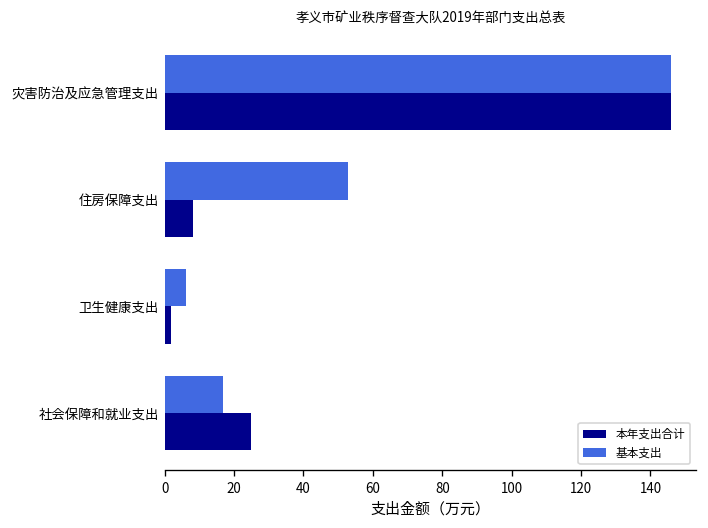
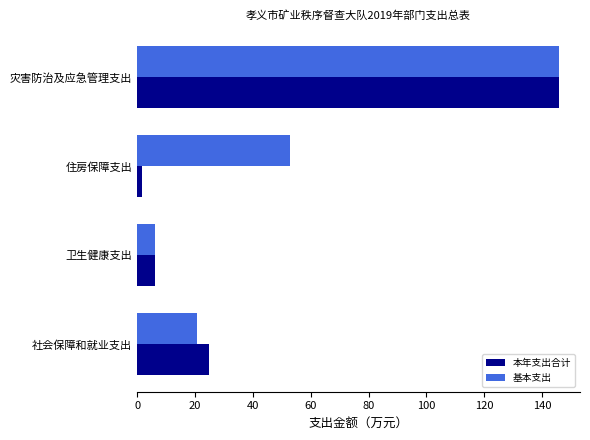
本年支出合计, 住房保障支出: 8 -> 2
本年支出合计, 卫生健康支出: 2 -> 6
基本支出, 社会保障和就业支出: 17 -> 21
